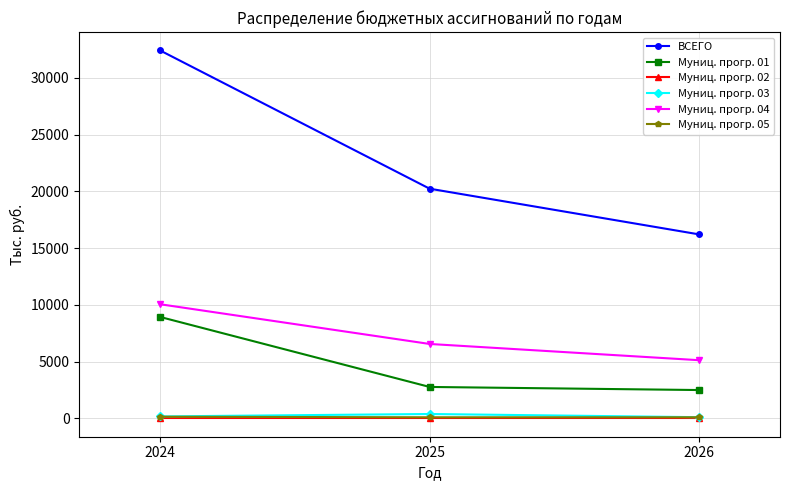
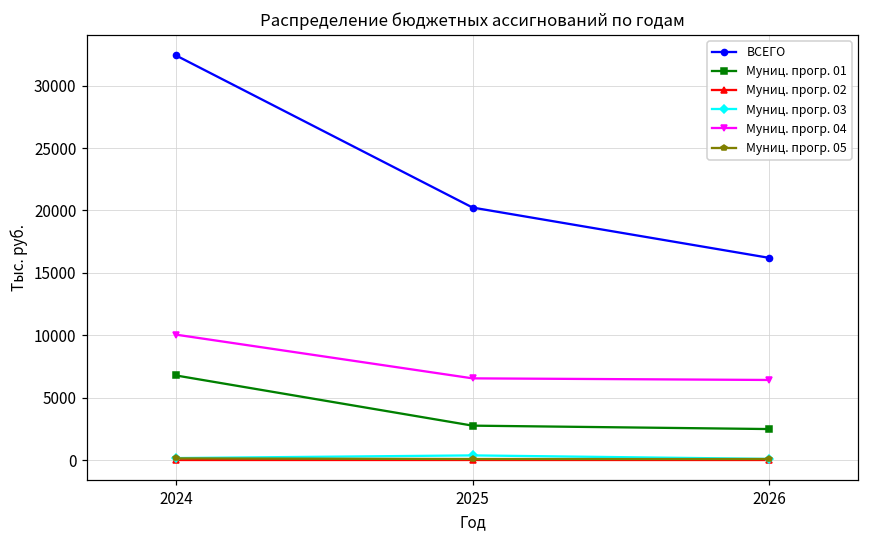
Муниц. прогр. 01, 2024: 8900 -> 6800
Муниц. прогр. 04, 2026: 5100 -> 6400
